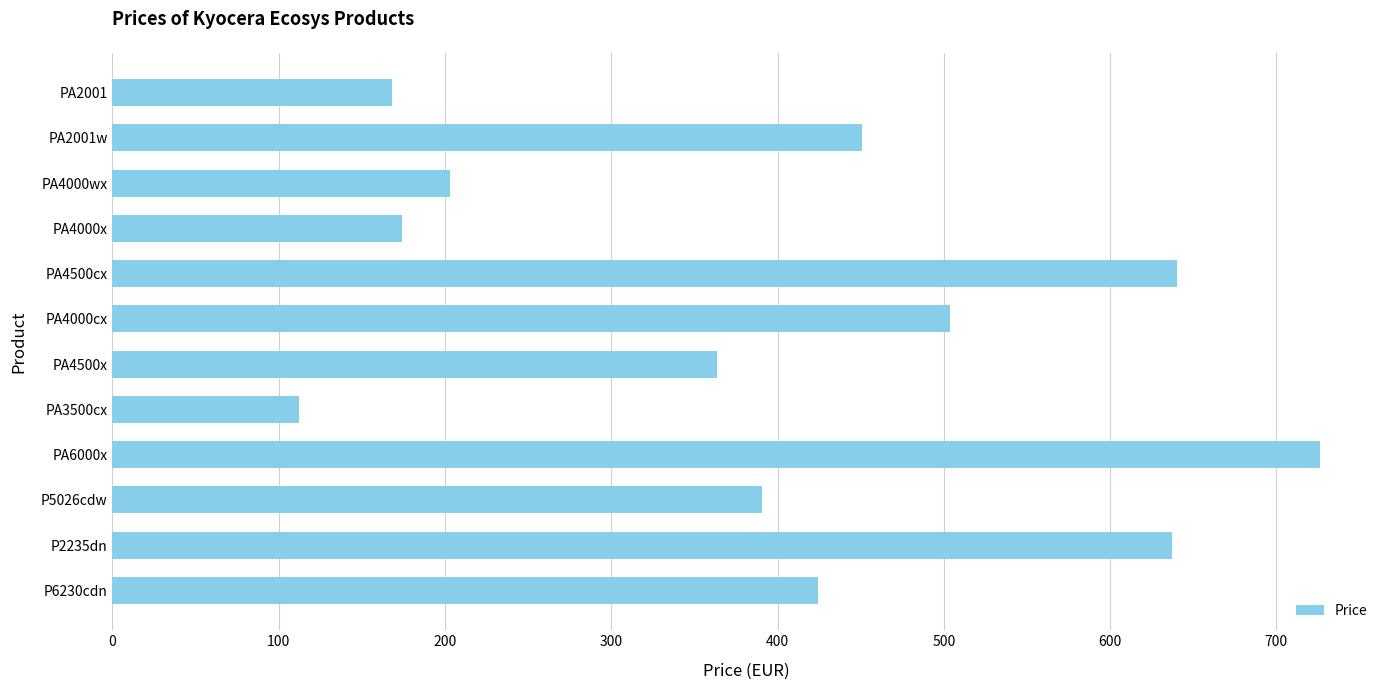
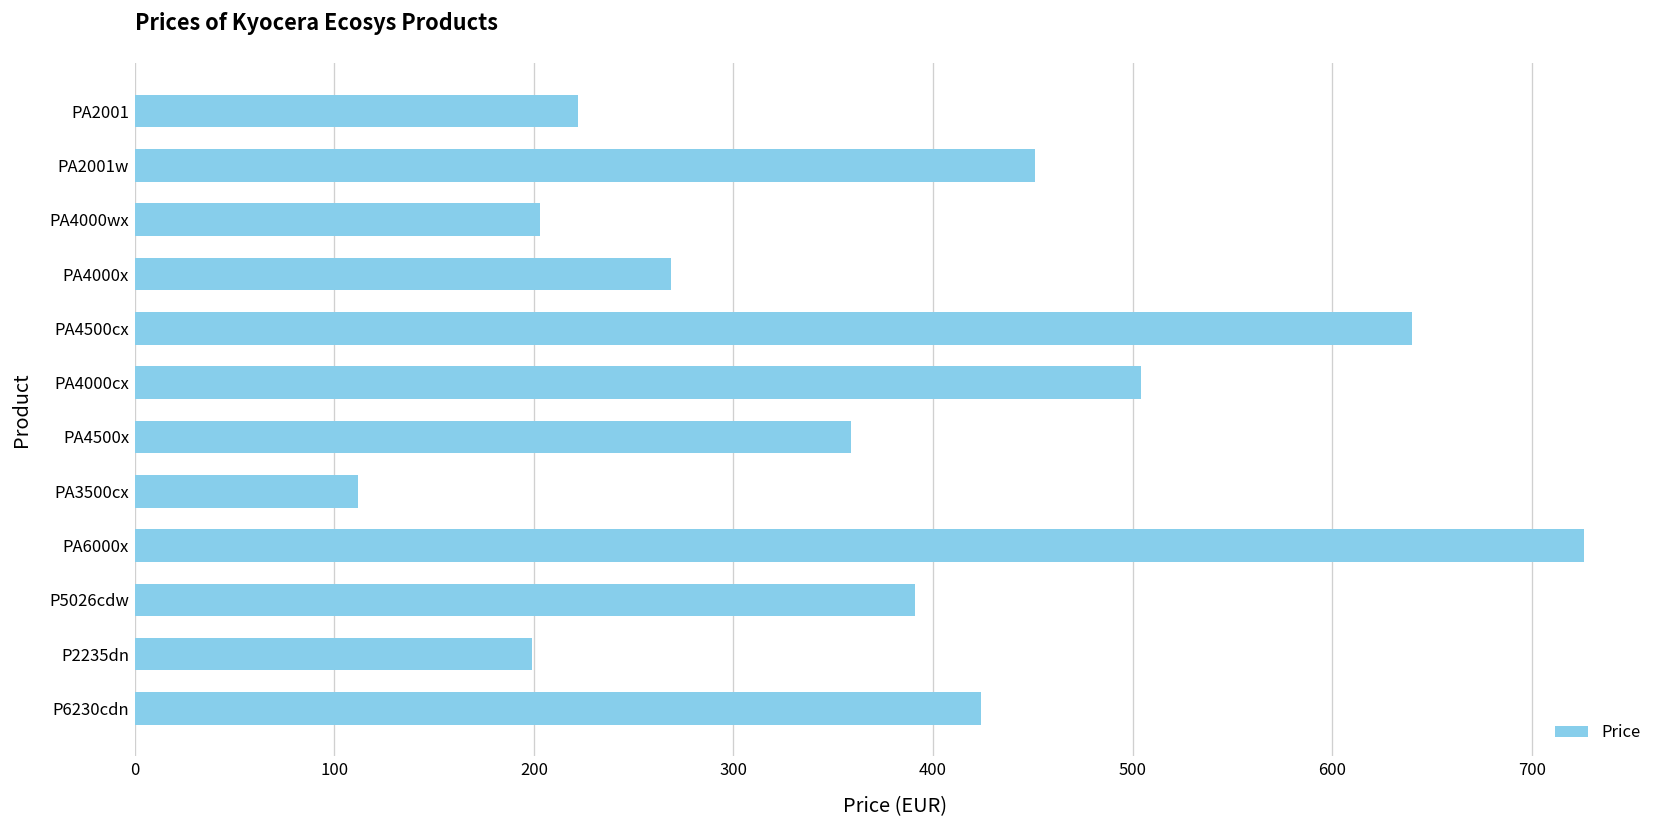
PA2001: 168 -> 222
PA4000x: 174 -> 269
PA4500x: 364 -> 359
P2235dn: 638 -> 199
